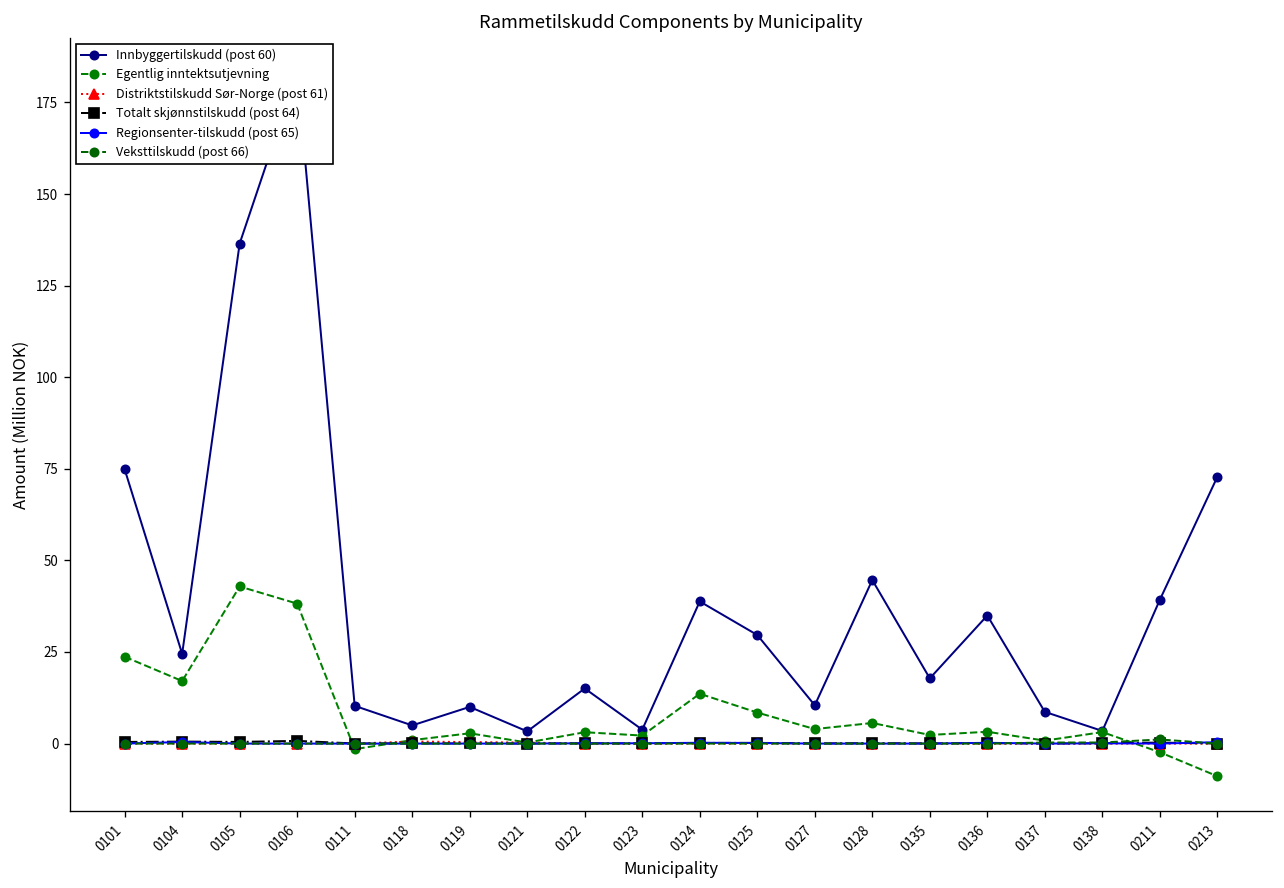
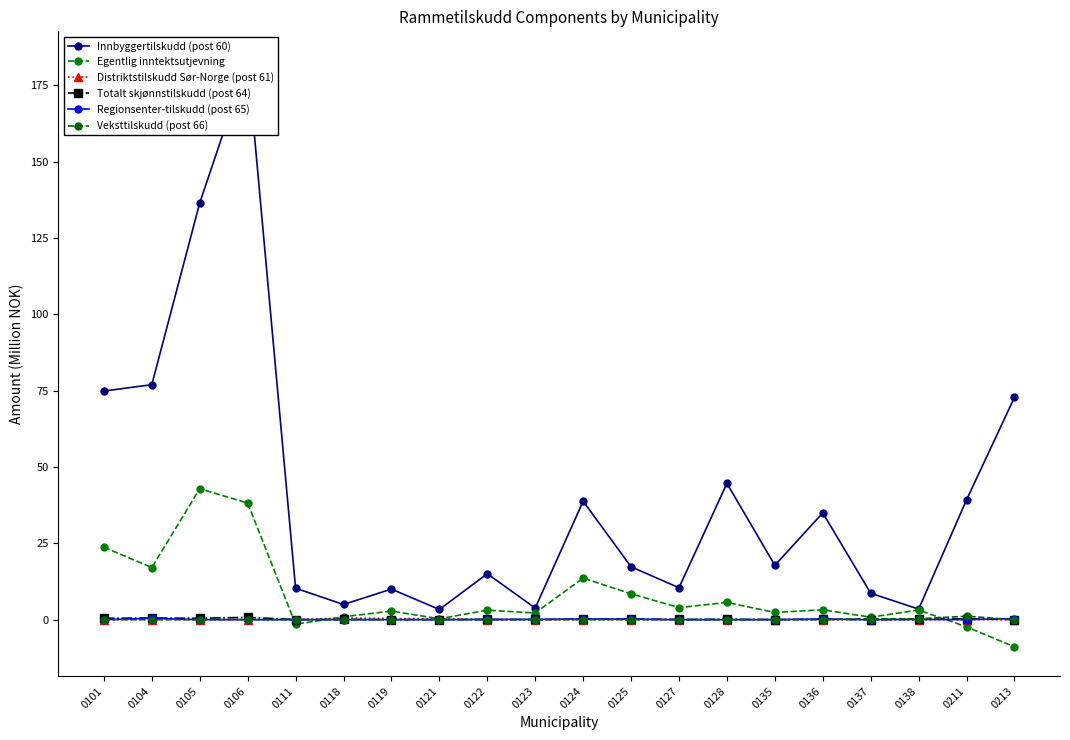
Innbyggertilskudd (post 60), 0104: 25 -> 77
Innbyggertilskudd (post 60), 0125: 30 -> 17
